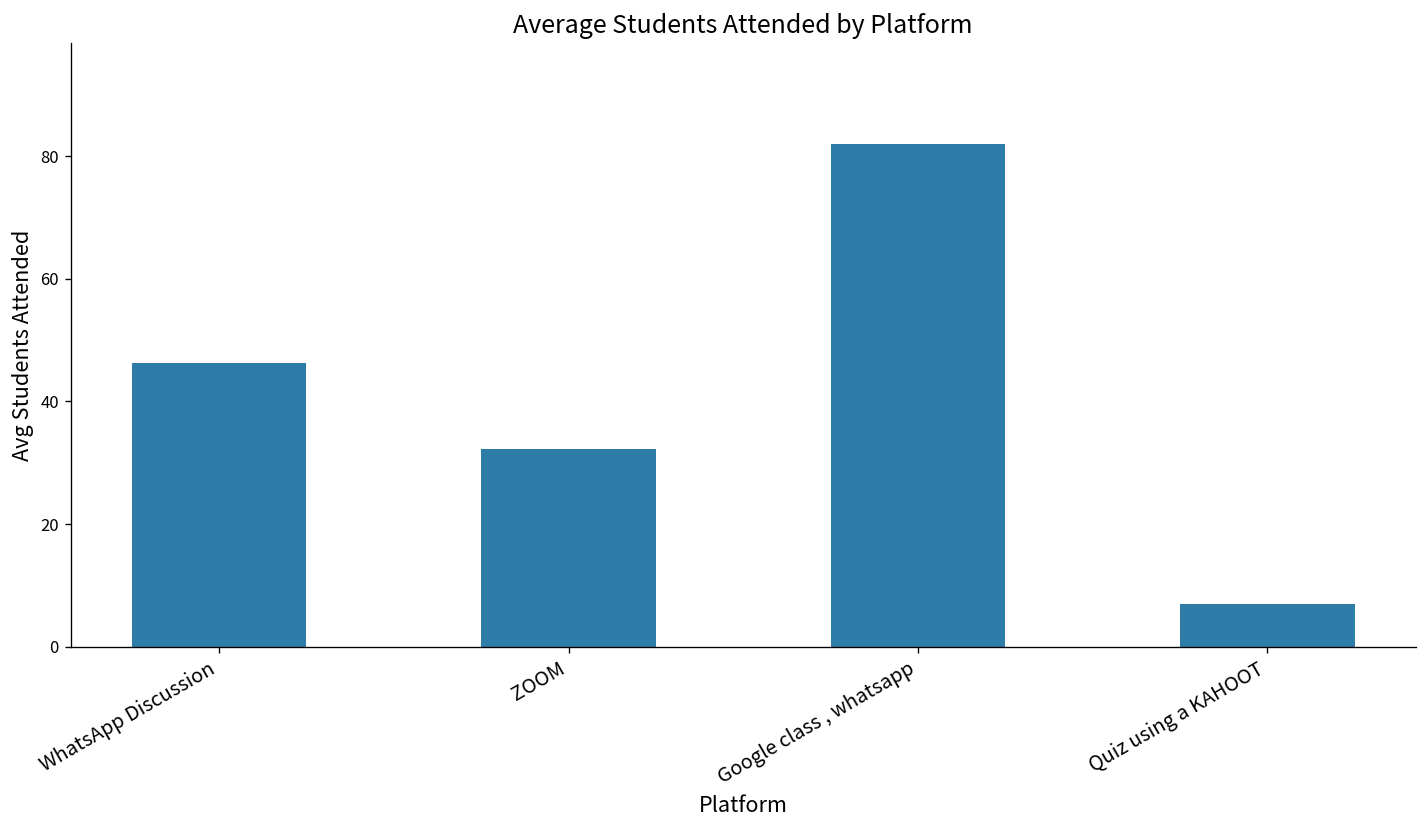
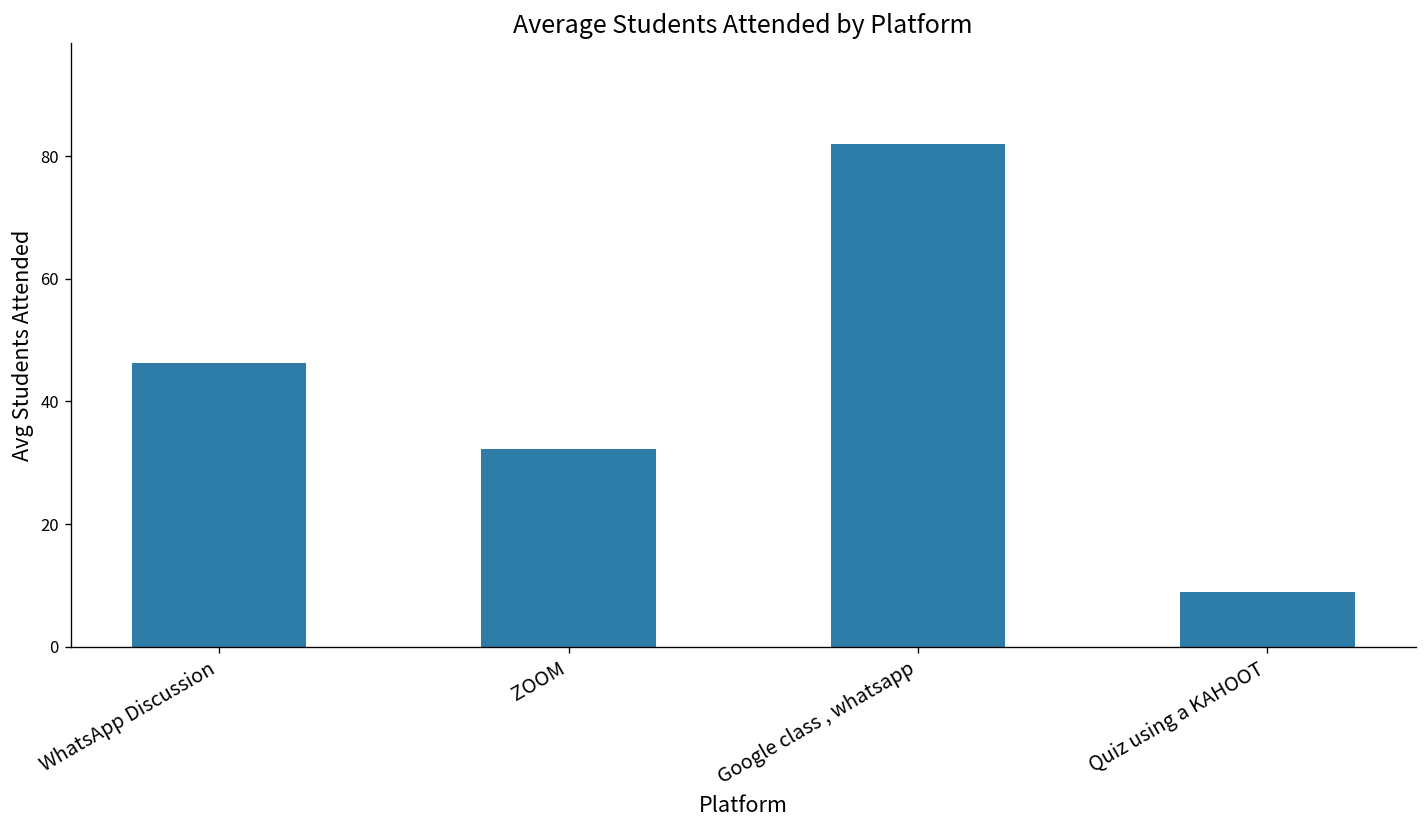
Quiz using a KAHOOT: 7 -> 9
